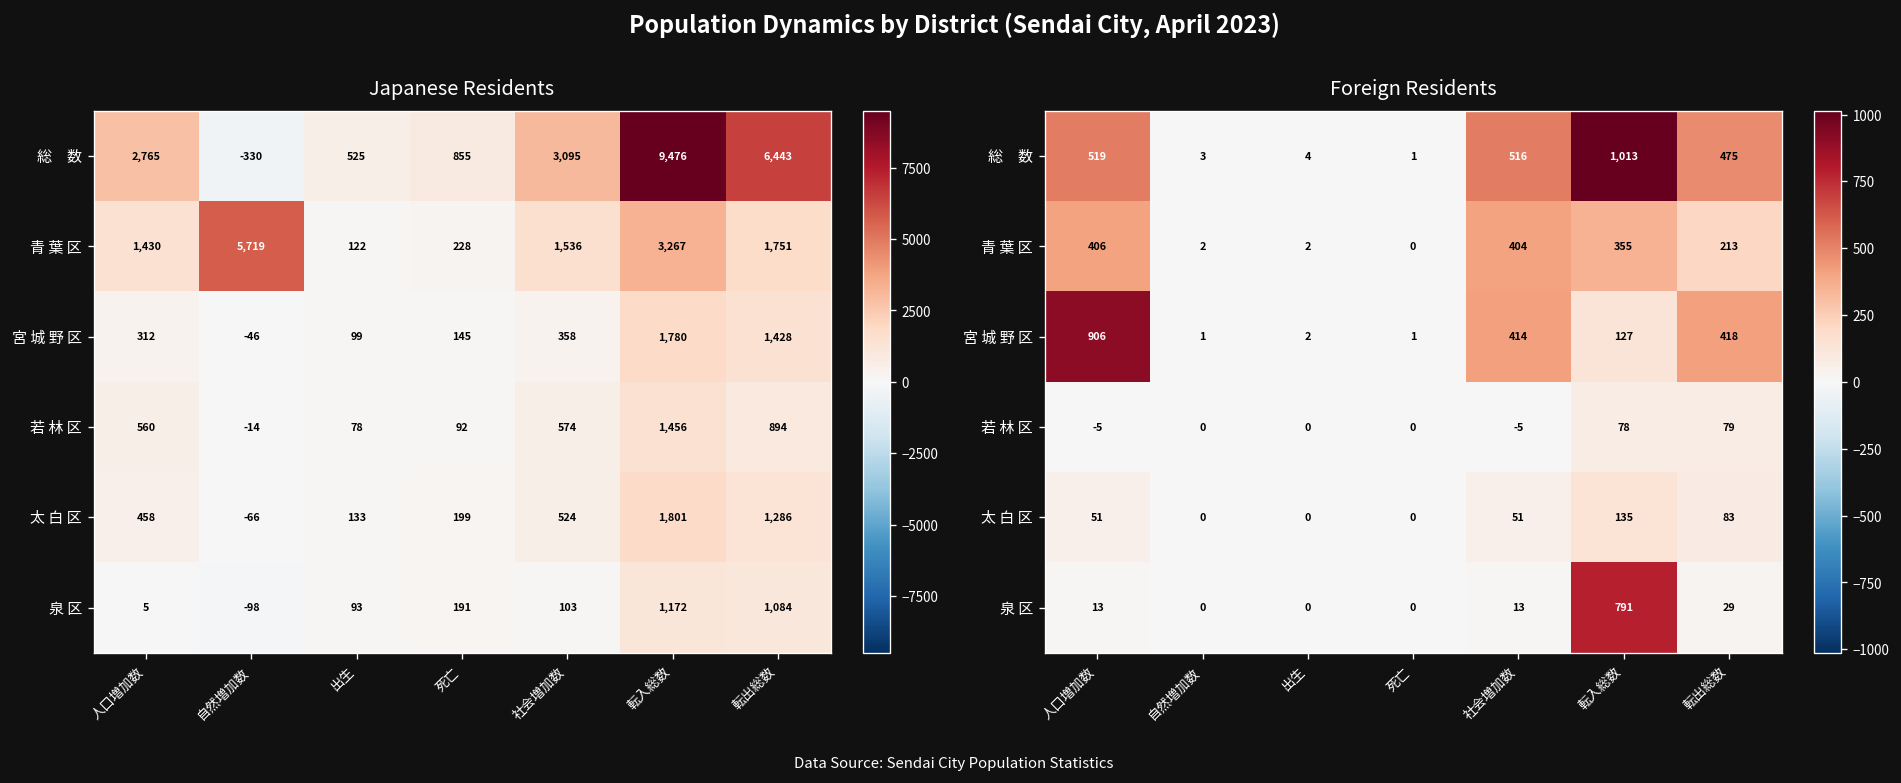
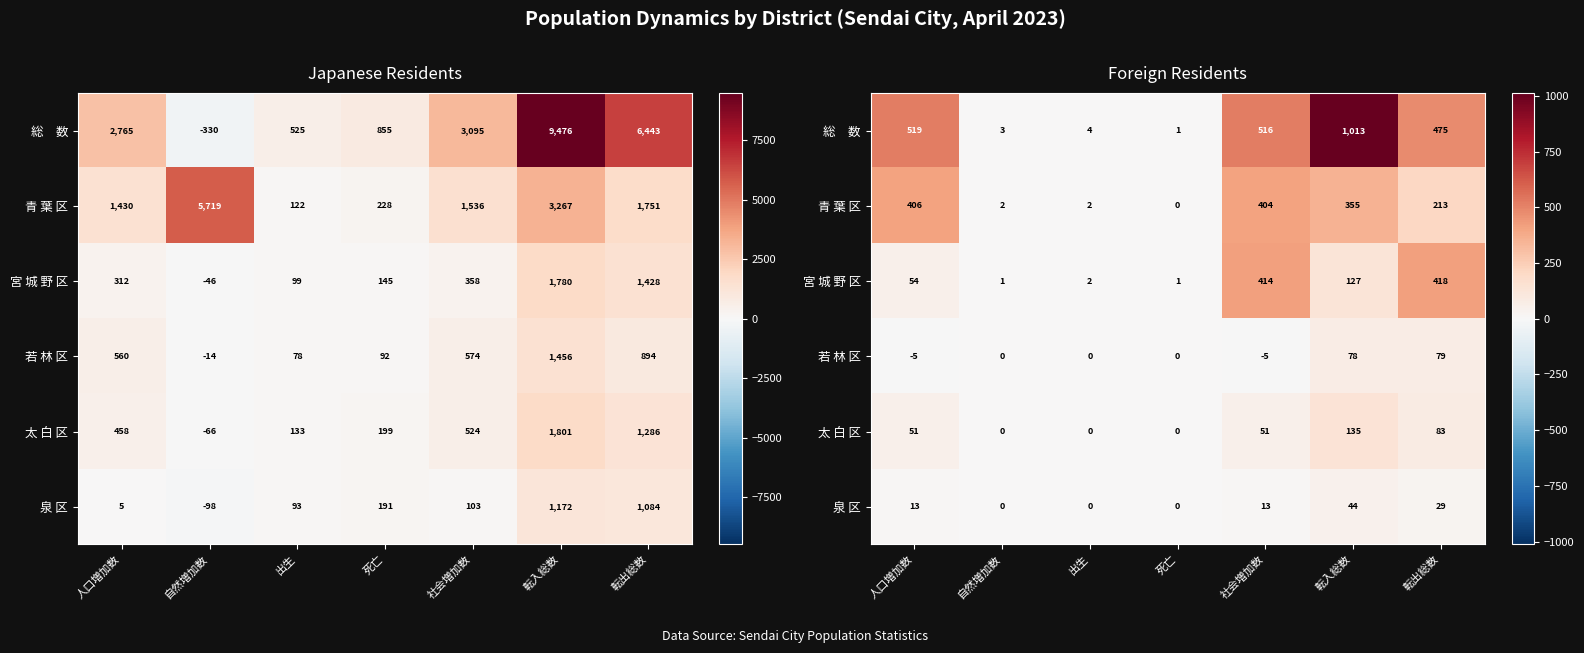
Foreign Residents, 宮 城 野 区, 人口増加数: 906 -> 54
Foreign Residents, 泉 区, 転入総数: 791 -> 44
